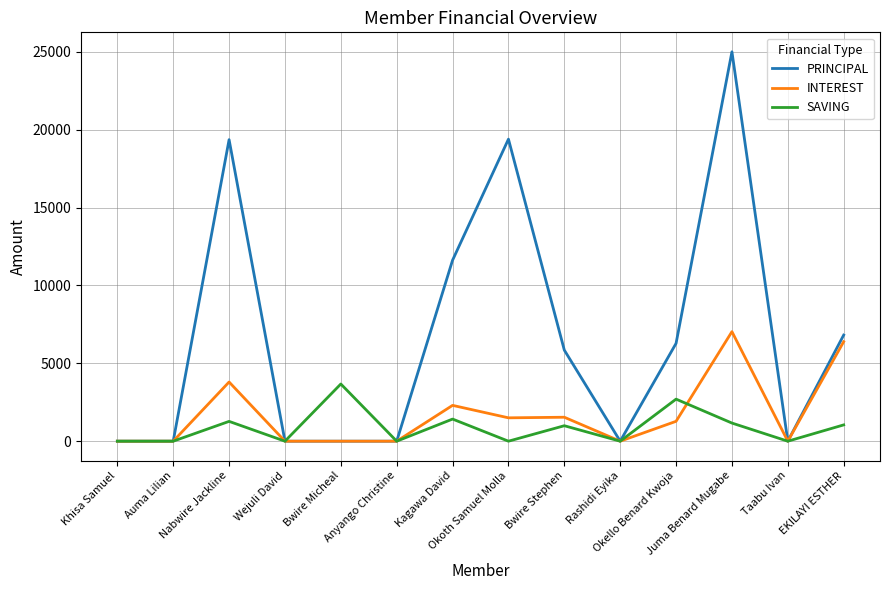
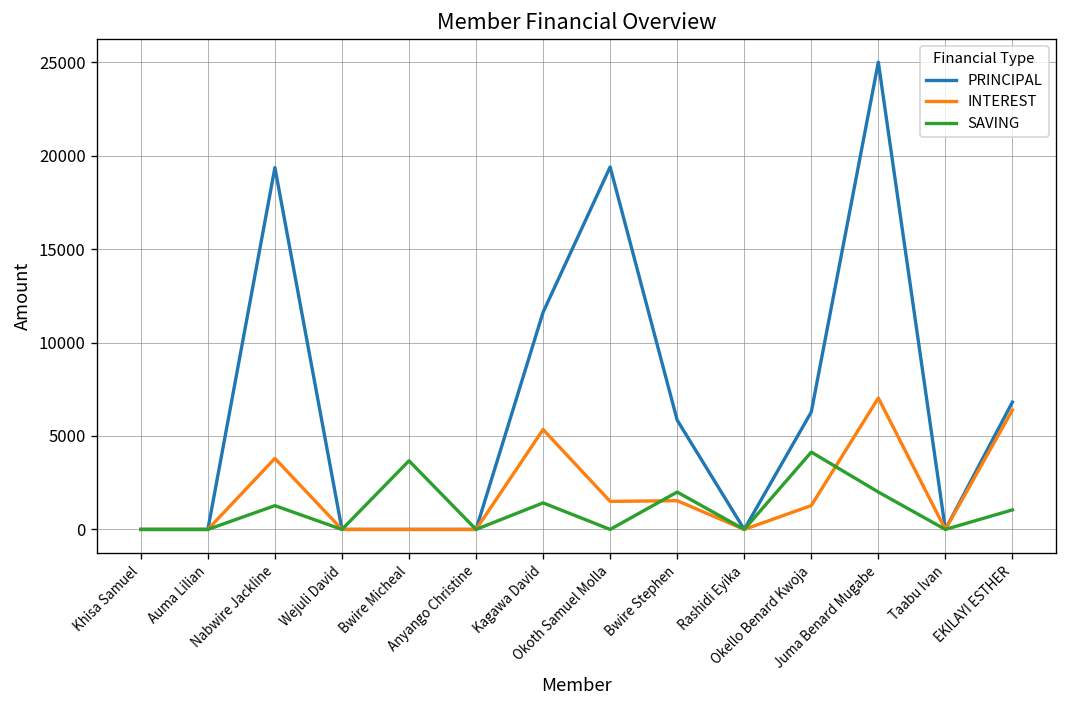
INTEREST, Kagawa David: 2300 -> 5300
SAVING, Bwire Stephen: 1000 -> 2000
SAVING, Okello Benard Kwoja: 2700 -> 4100
SAVING, Juma Benard Mugabe: 1200 -> 2000
